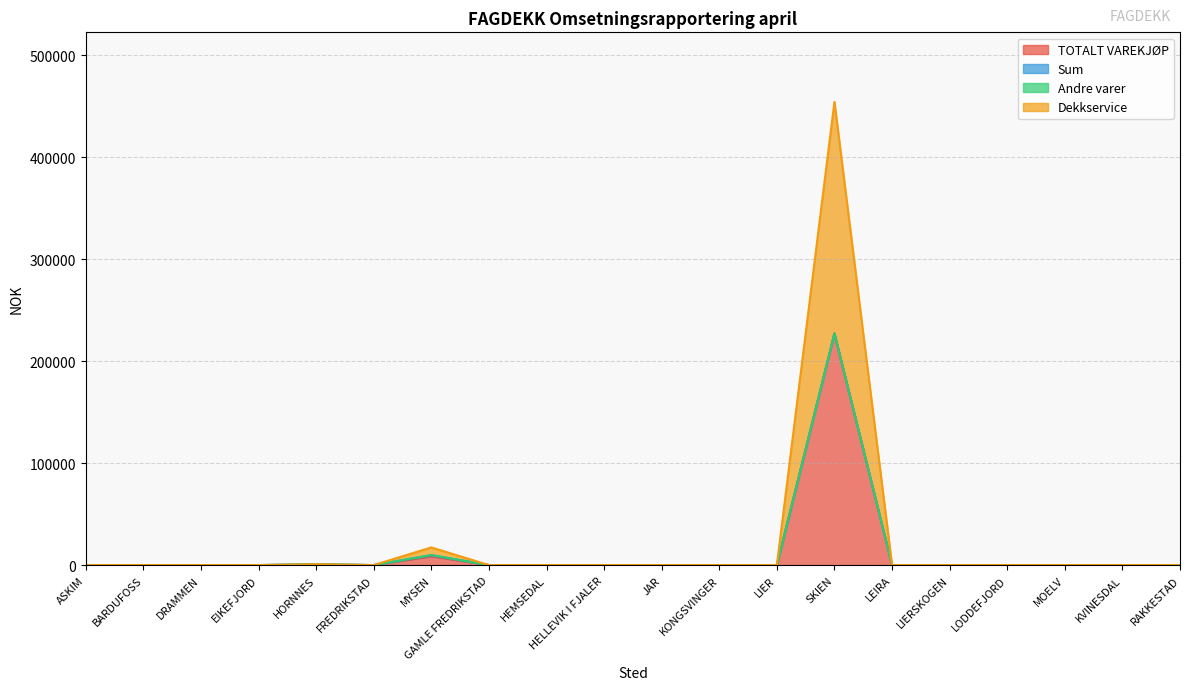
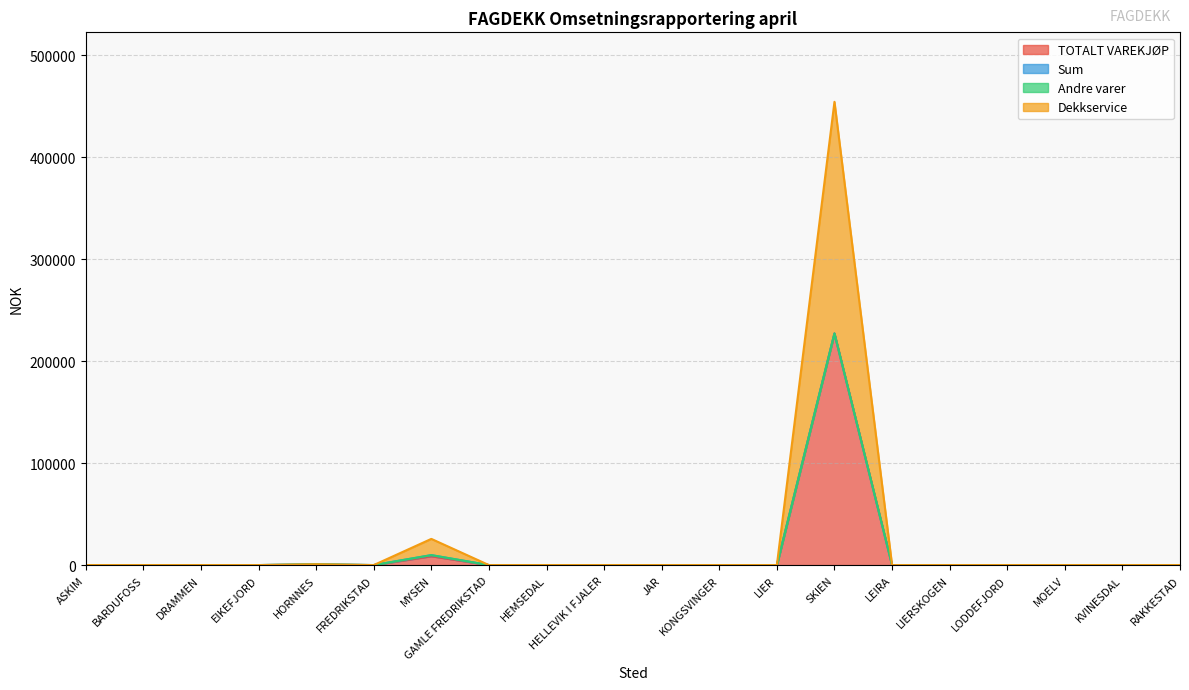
Dekkservice, MYSEN: 8000 -> 16000
